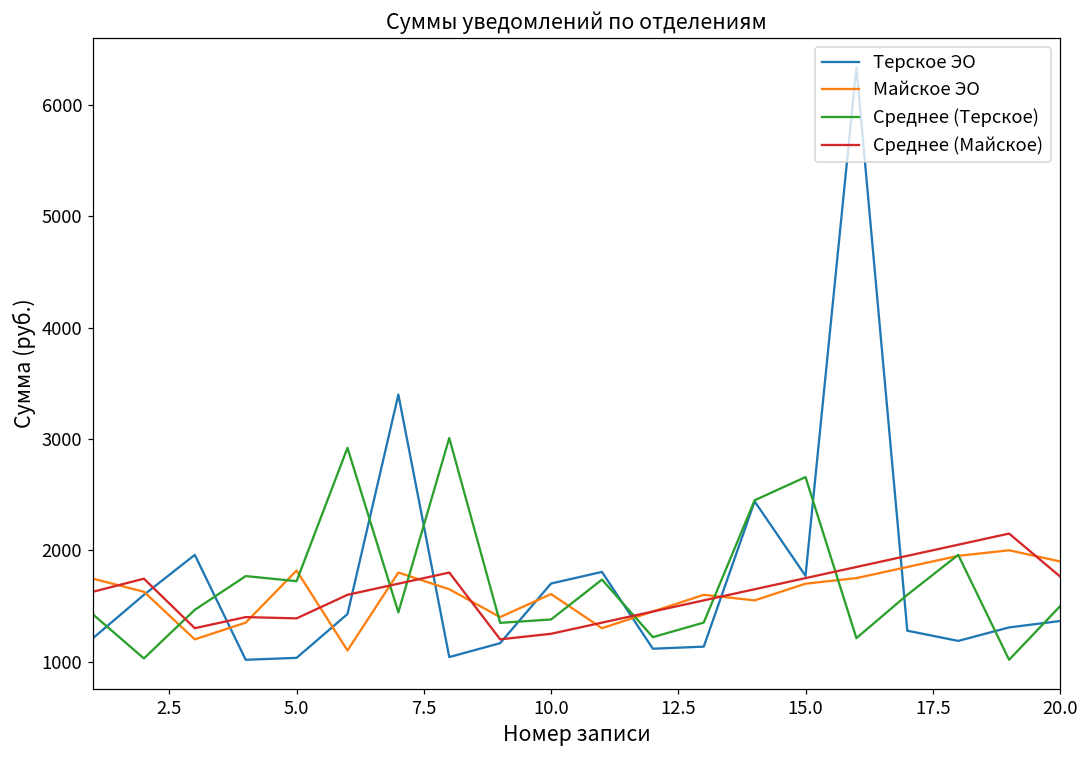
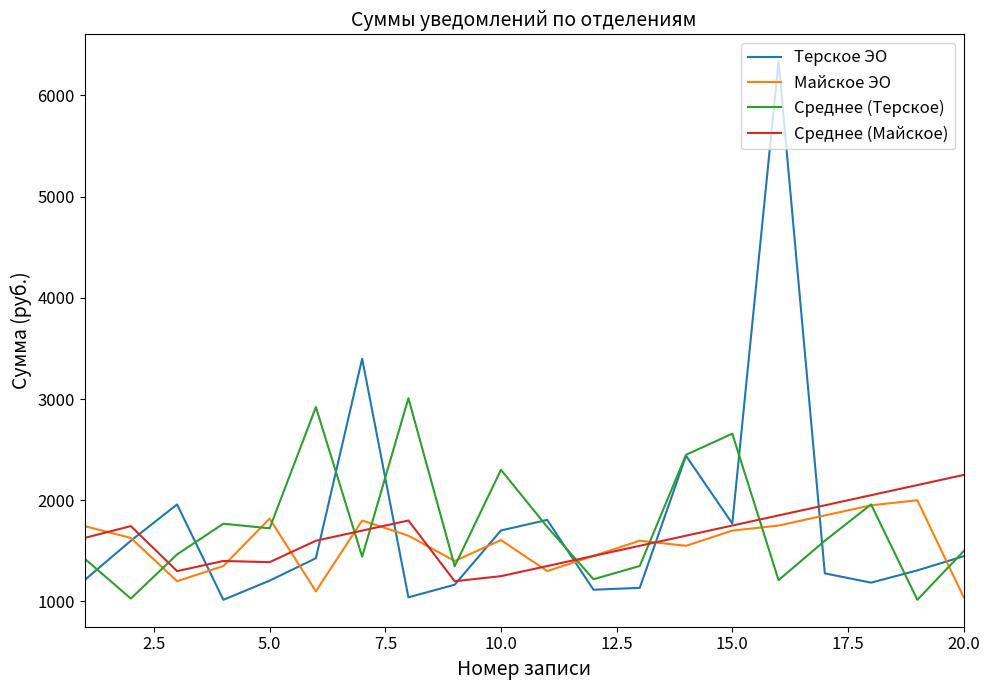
Терское ЭО, 5.0: 1030 -> 1210
Среднее (Терское), 10.0: 1380 -> 2300
Терское ЭО, 20.0: 1360 -> 1450
Майское ЭО, 20.0: 1900 -> 1040
Среднее (Майское), 20.0: 1770 -> 2250
